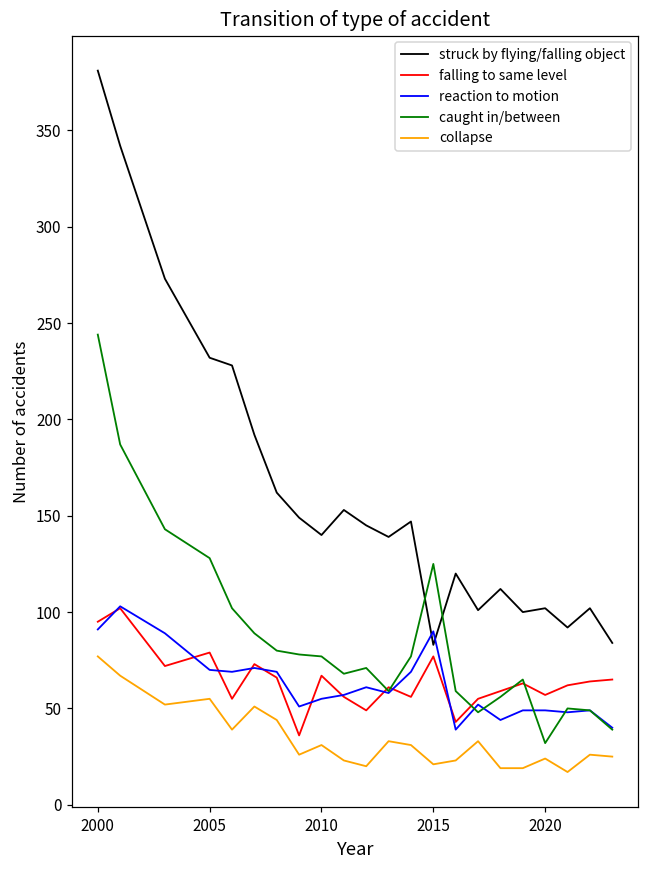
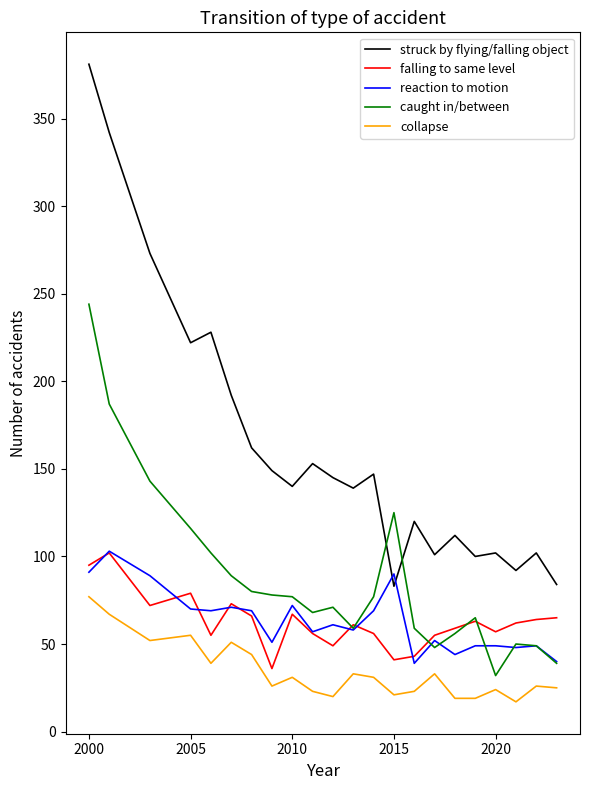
struck by flying/falling object, 2005: 232 -> 222
caught in/between, 2005: 128 -> 116
reaction to motion, 2010: 55 -> 72
falling to same level, 2015: 77 -> 41
